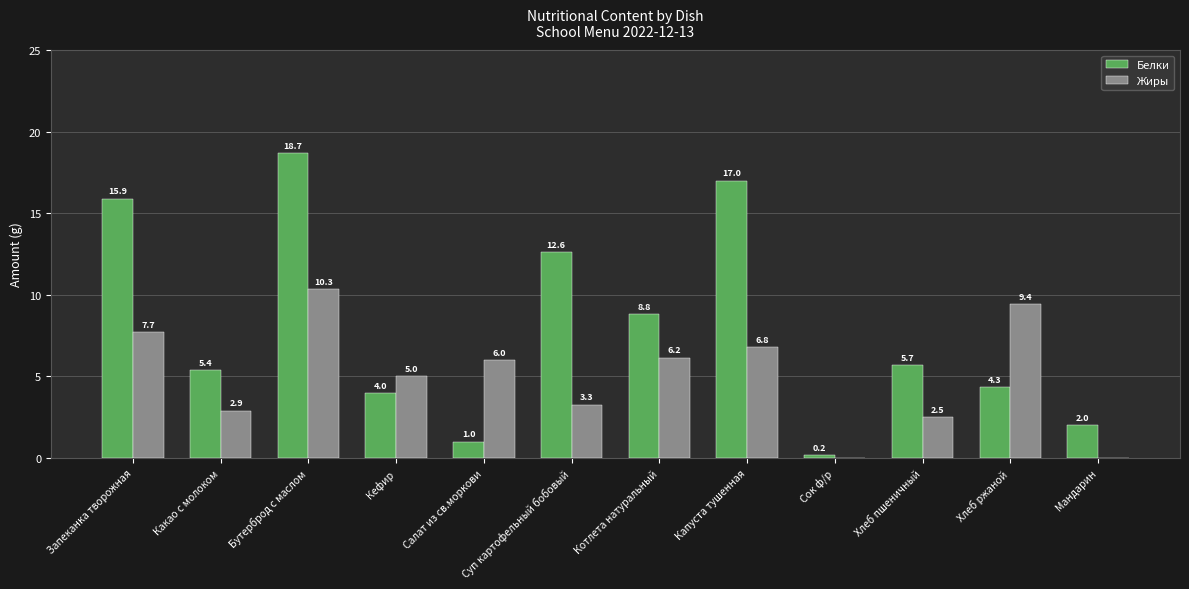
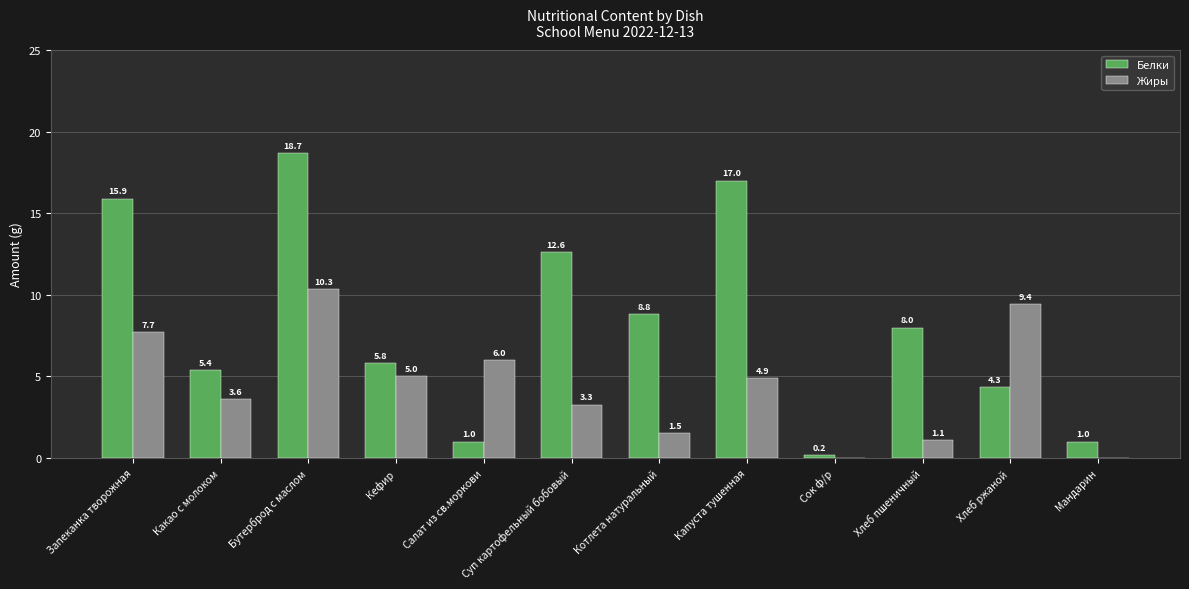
Жиры, Какао с молоком: 2.9 -> 3.6
Белки, Кефир: 4.0 -> 5.8
Жиры, Котлета натуральный: 6.2 -> 1.5
Жиры, Капуста тушенная: 6.8 -> 4.9
Белки, Хлеб пшеничный: 5.7 -> 8.0
Жиры, Хлеб пшеничный: 2.5 -> 1.1
Белки, Мандарин: 2.0 -> 1.0
